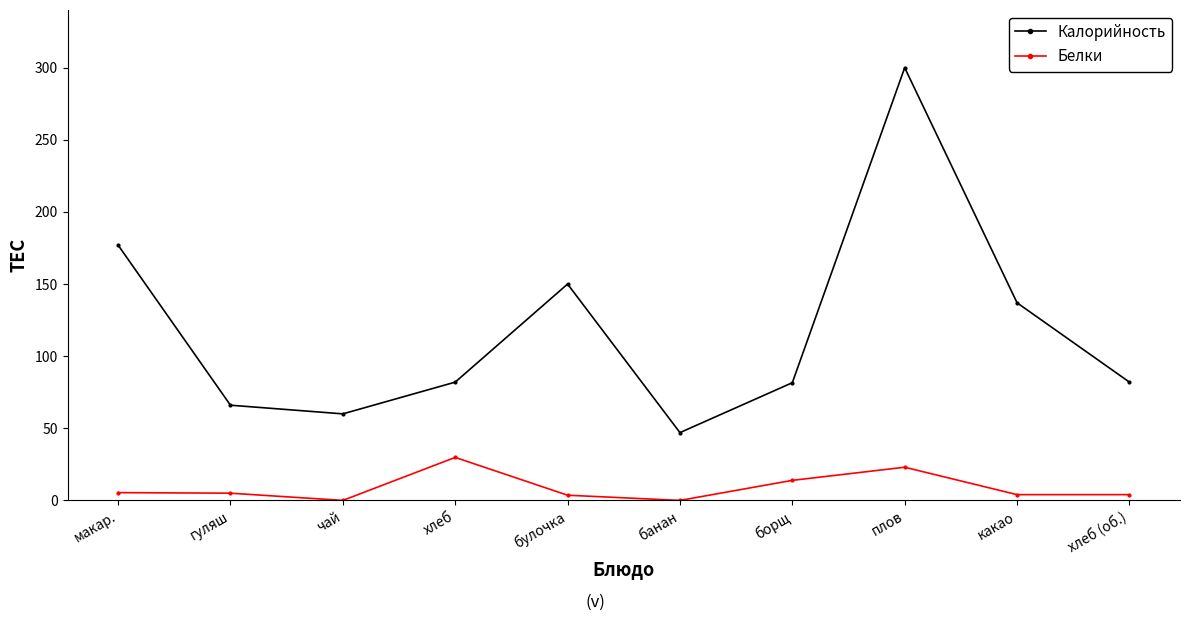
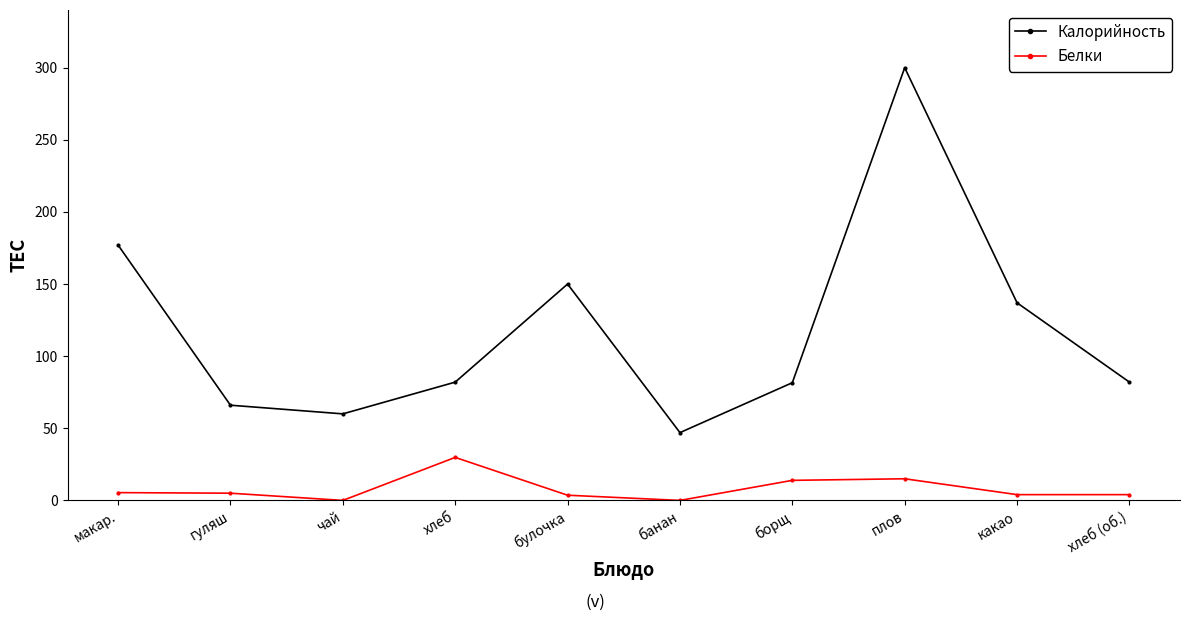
Белки, плов: 23 -> 15
